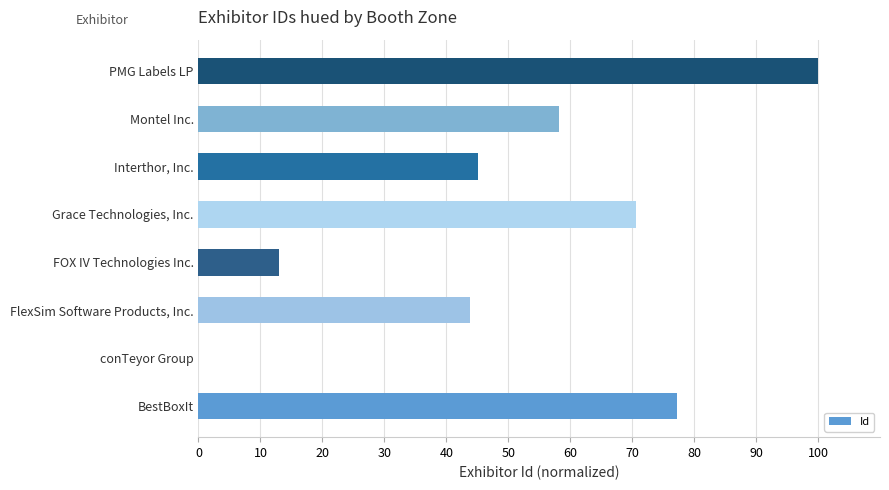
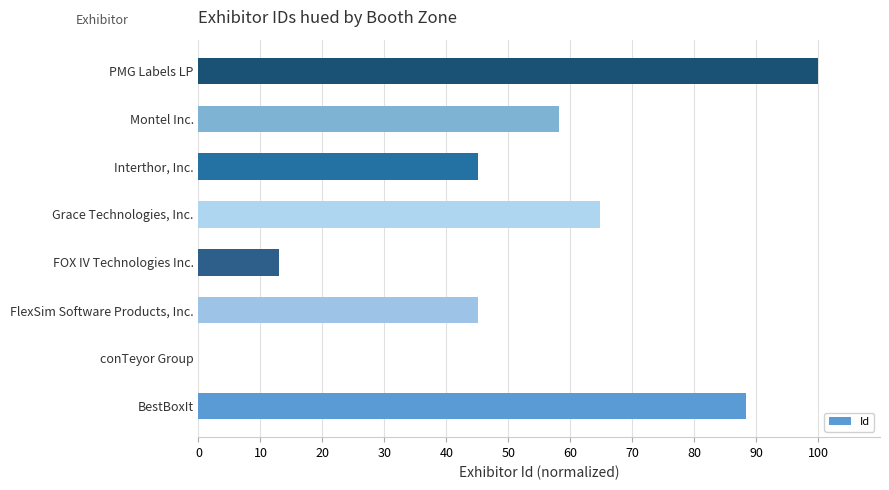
Grace Technologies, Inc.: 71 -> 65
FlexSim Software Products, Inc.: 44 -> 45
BestBoxIt: 77 -> 88
